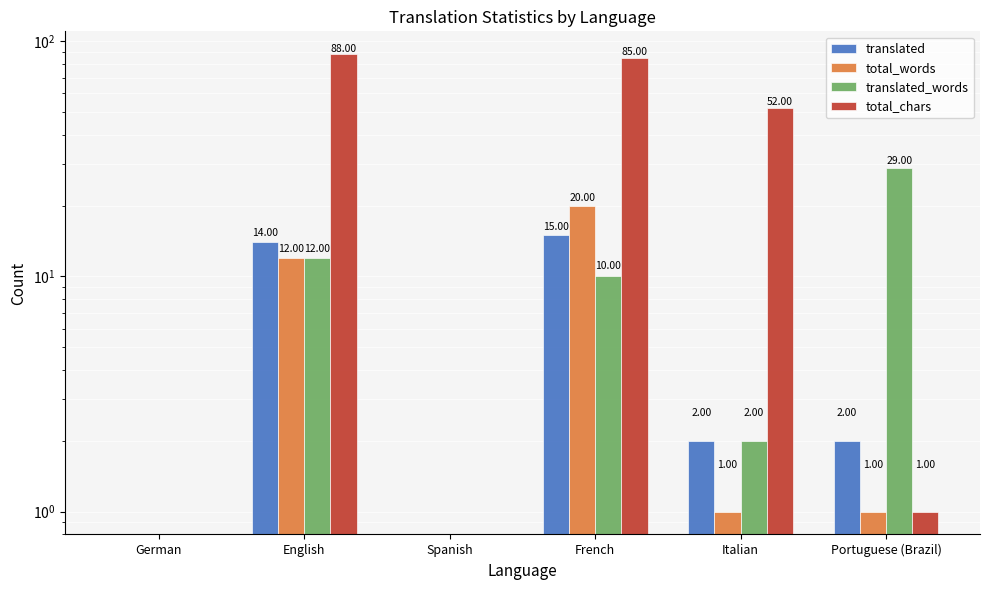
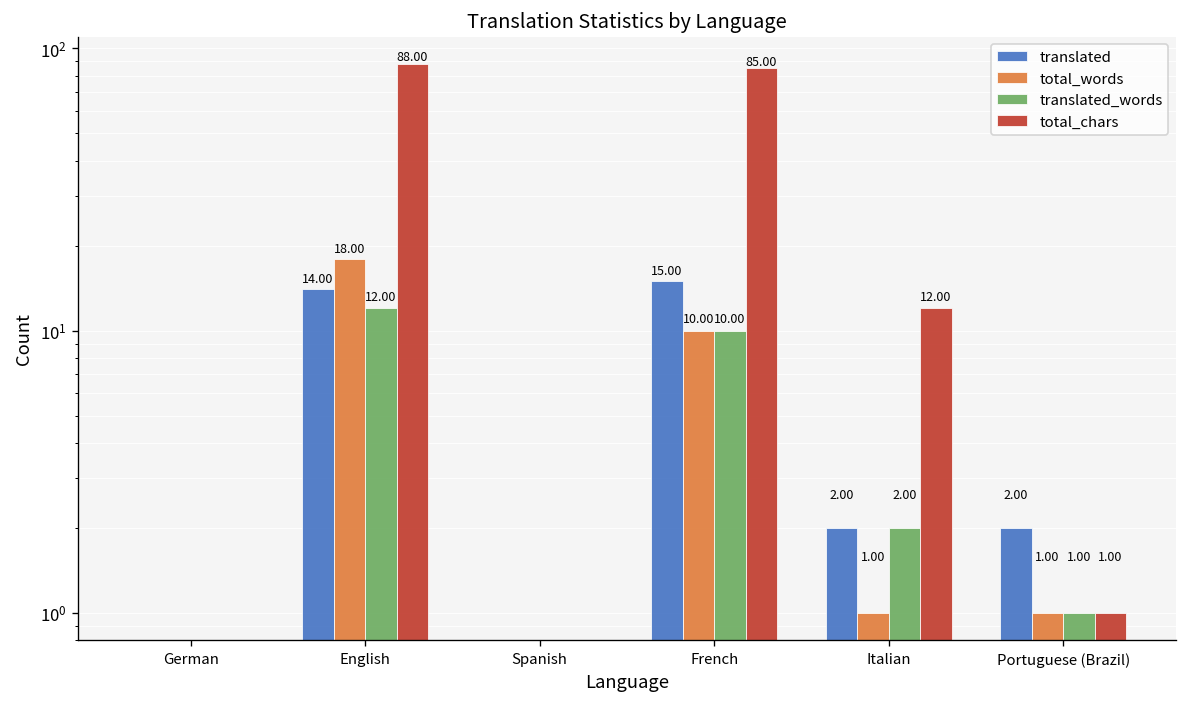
total_words, English: 12.00 -> 18.00
total_words, French: 20.00 -> 10.00
total_chars, Italian: 52.00 -> 12.00
translated_words, Portuguese (Brazil): 29.00 -> 1.00
